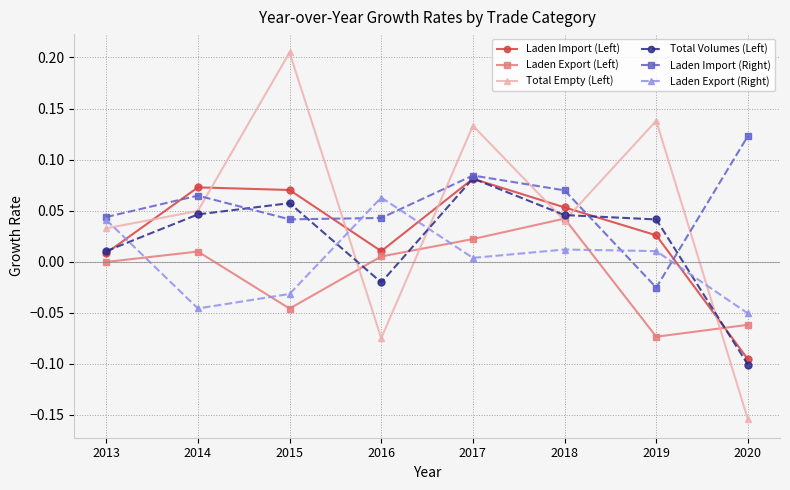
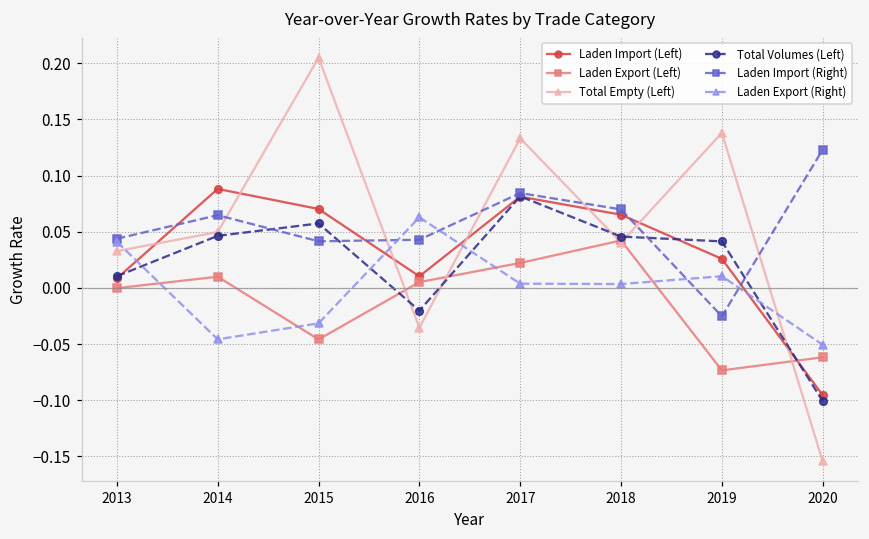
Laden Import (Left), 2014: 0.073 -> 0.088
Total Empty (Left), 2016: -0.075 -> -0.035
Laden Import (Left), 2018: 0.053 -> 0.065
Laden Export (Right), 2018: 0.012 -> 0.003
